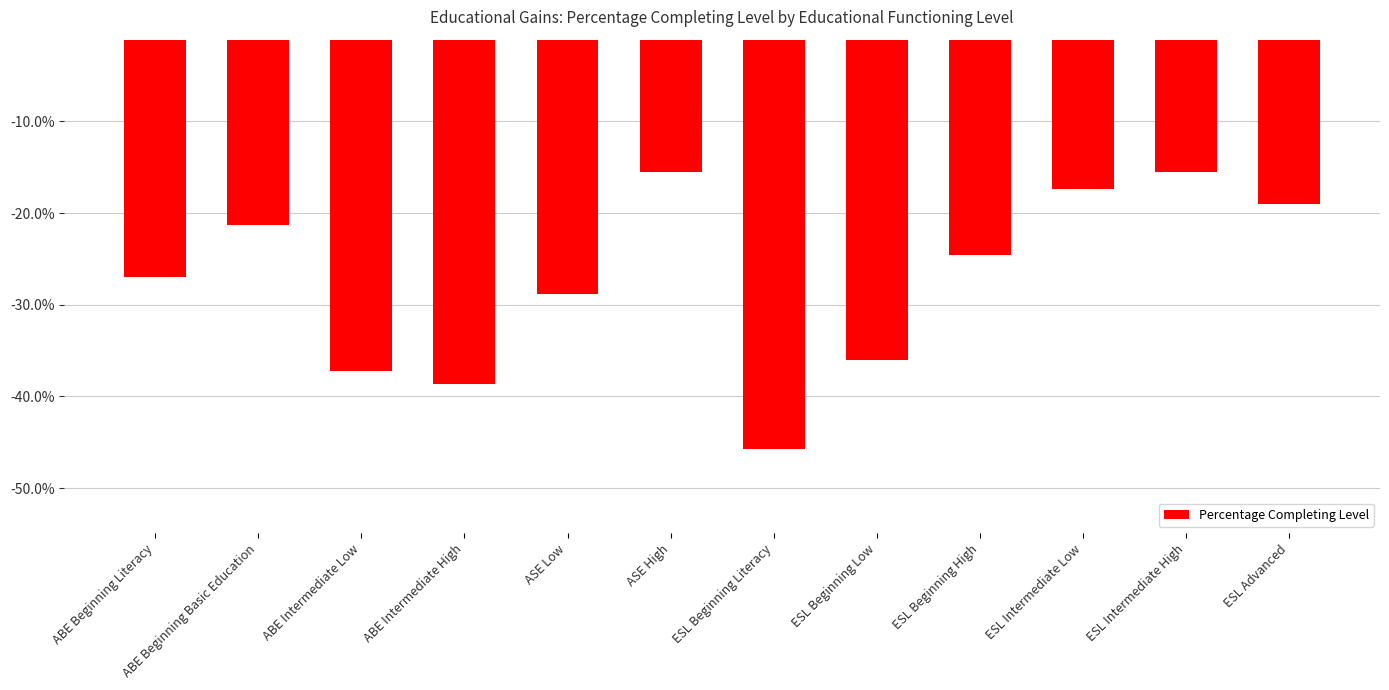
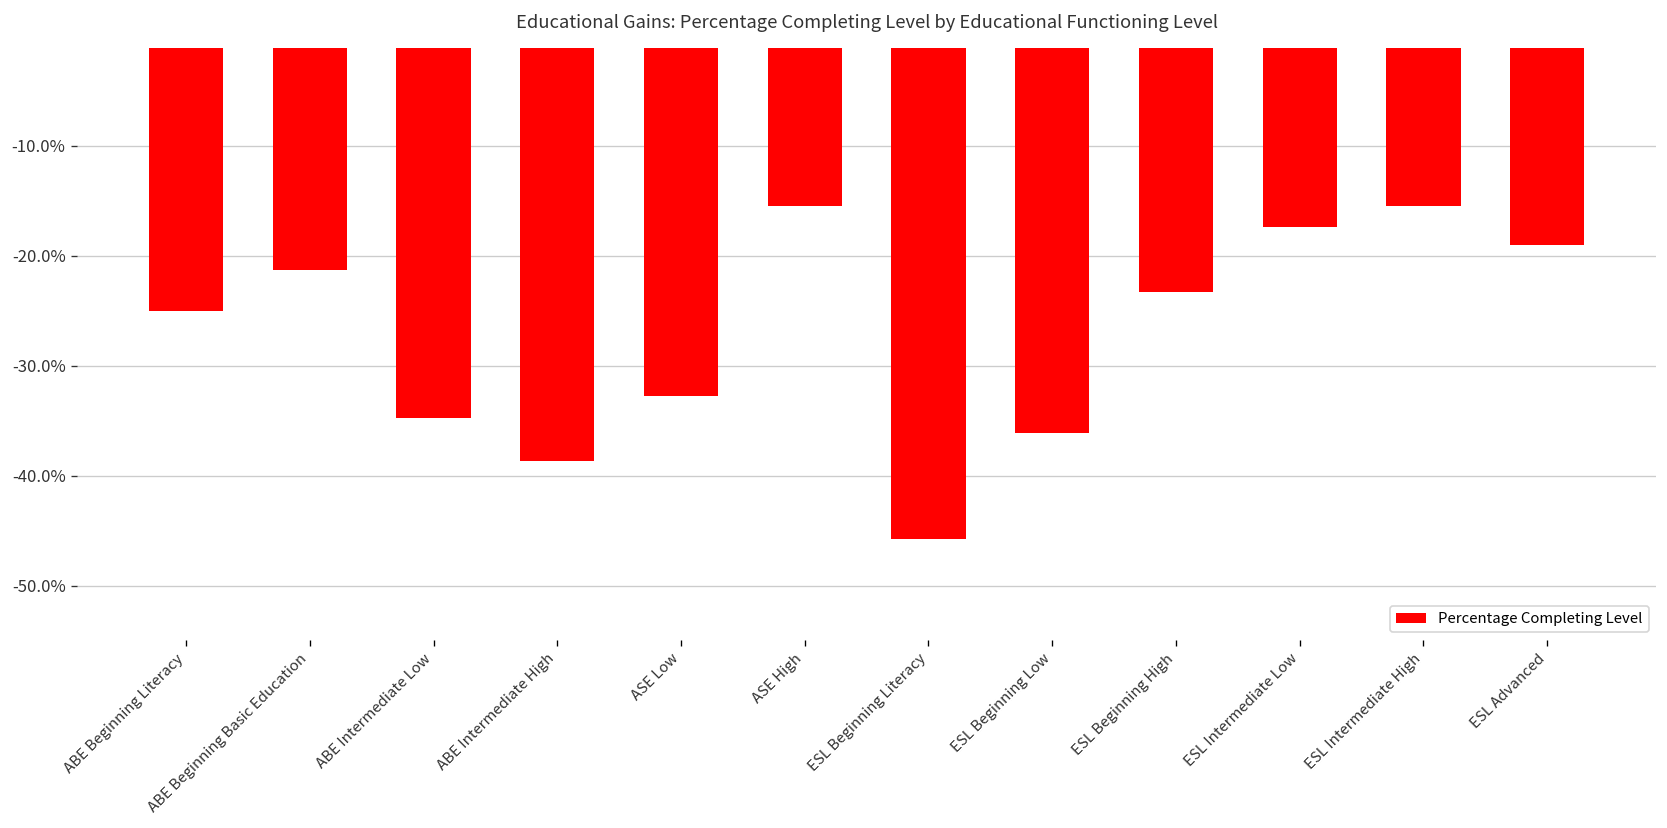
ABE Beginning Literacy: -27% -> -25%
ABE Intermediate Low: -37% -> -35%
ASE Low: -29% -> -33%
ESL Beginning High: -25% -> -23%
